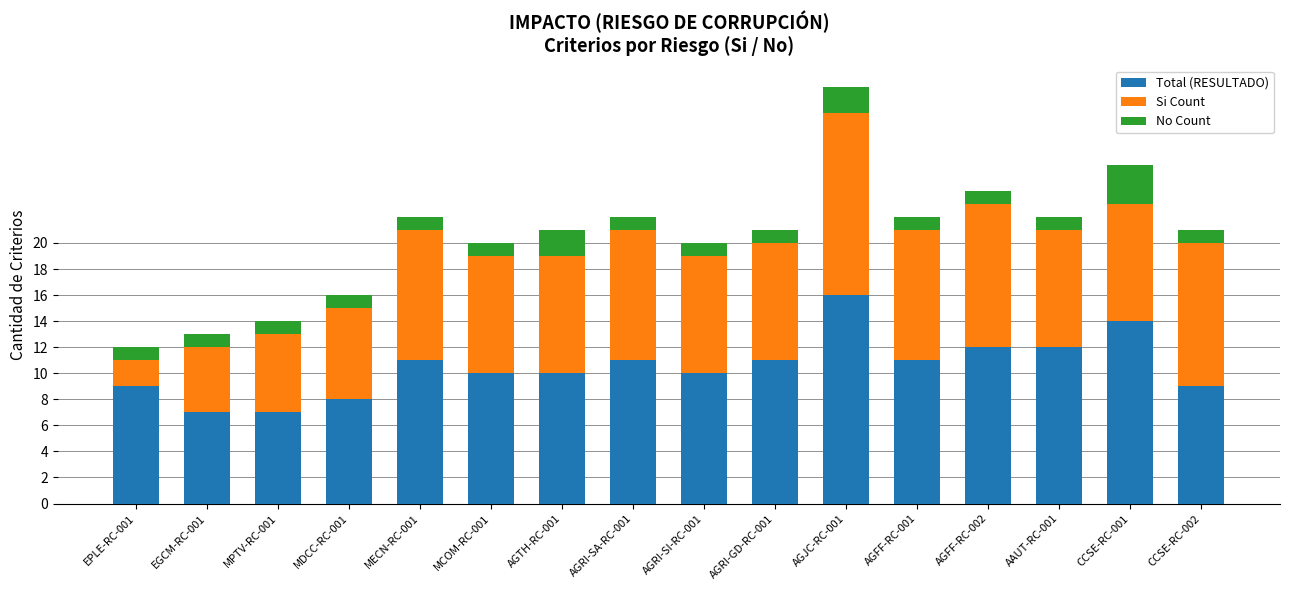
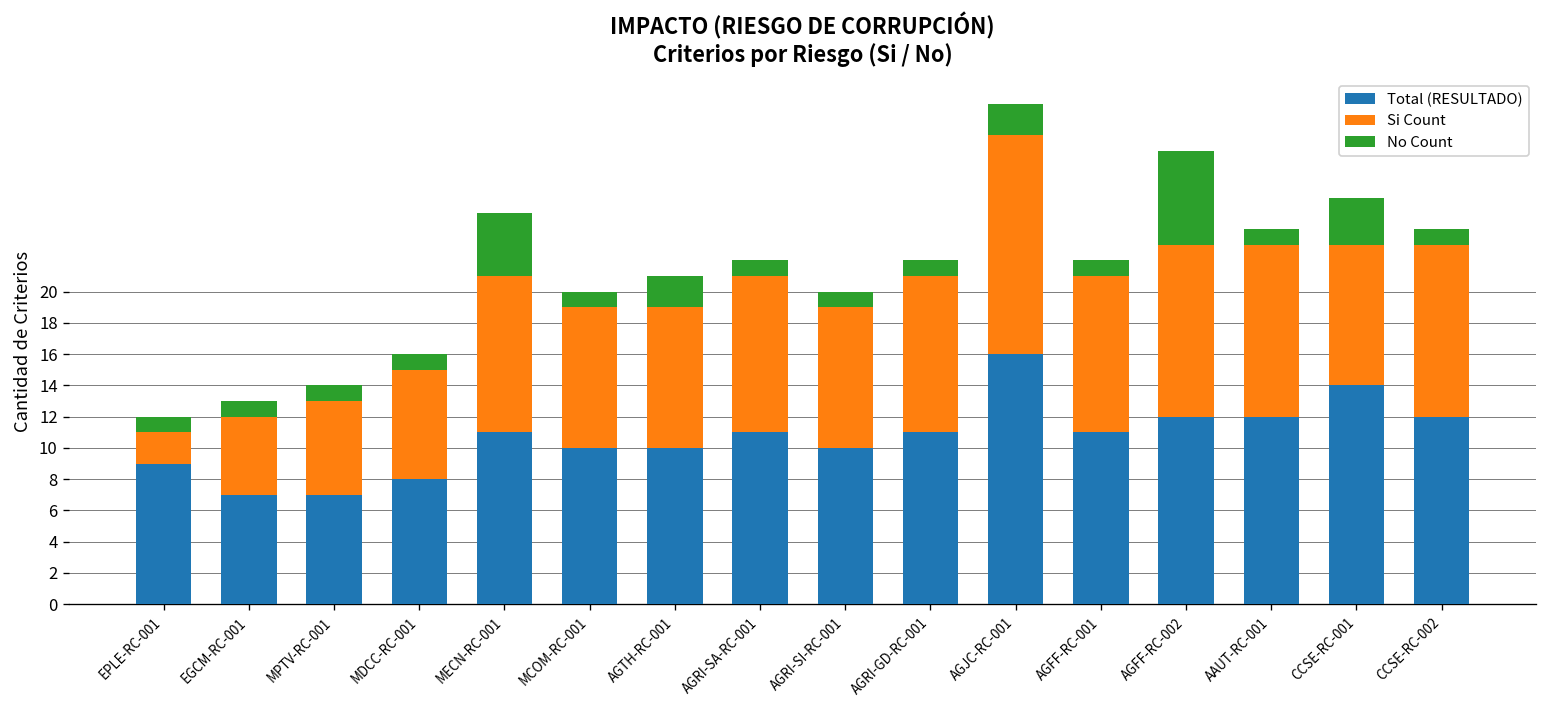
No Count, MECN-RC-001: 1 -> 4
Si Count, AGRI-GD-RC-001: 9 -> 10
No Count, AGFF-RC-002: 1 -> 6
Si Count, AAUT-RC-001: 9 -> 11
Total (RESULTADO), CCSE-RC-002: 9 -> 12
